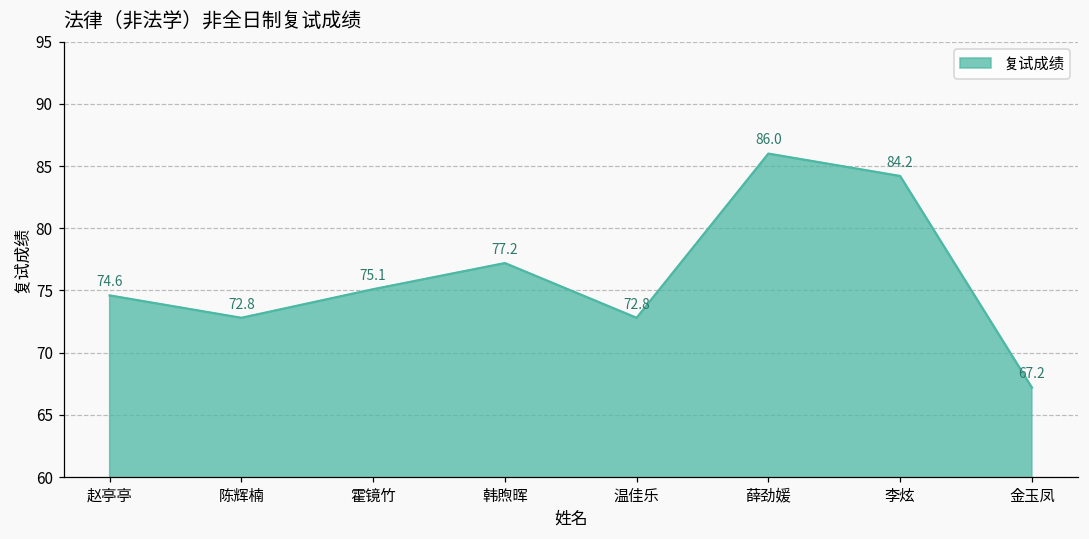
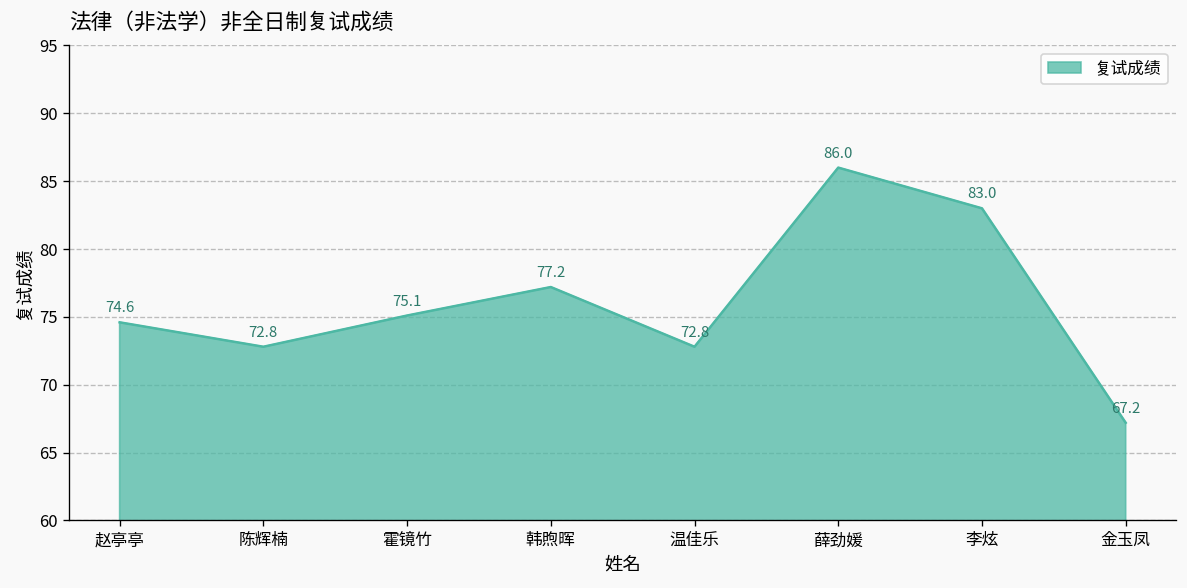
李炫: 84.2 -> 83.0
